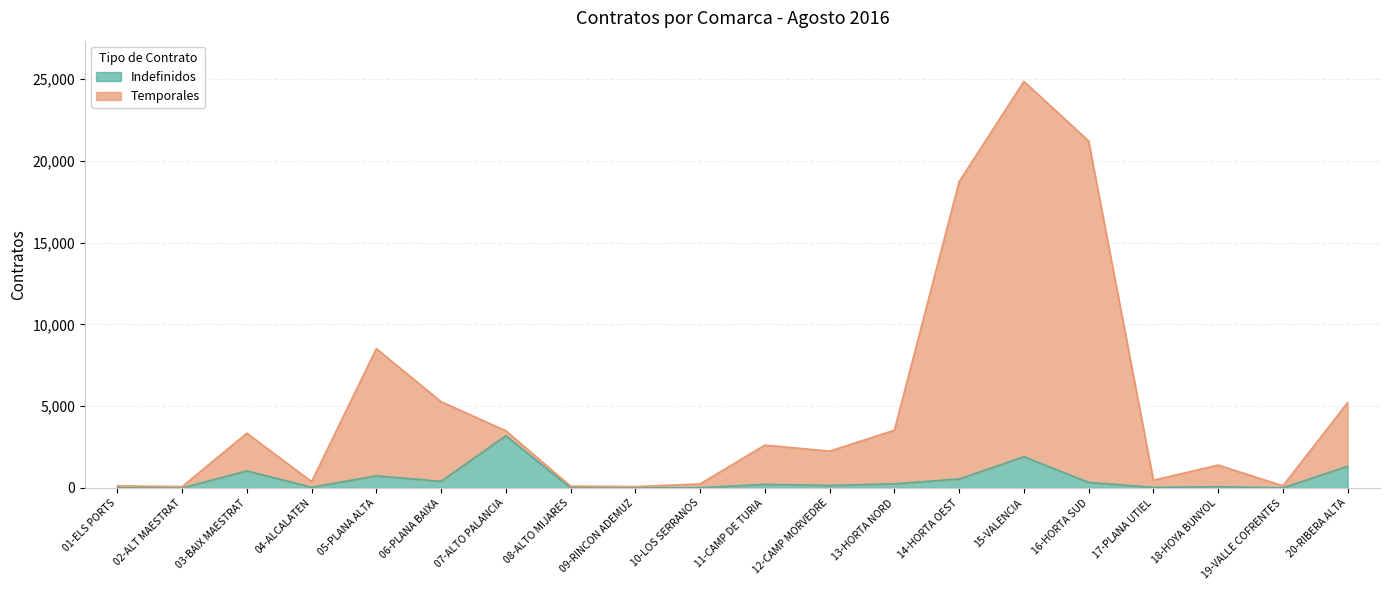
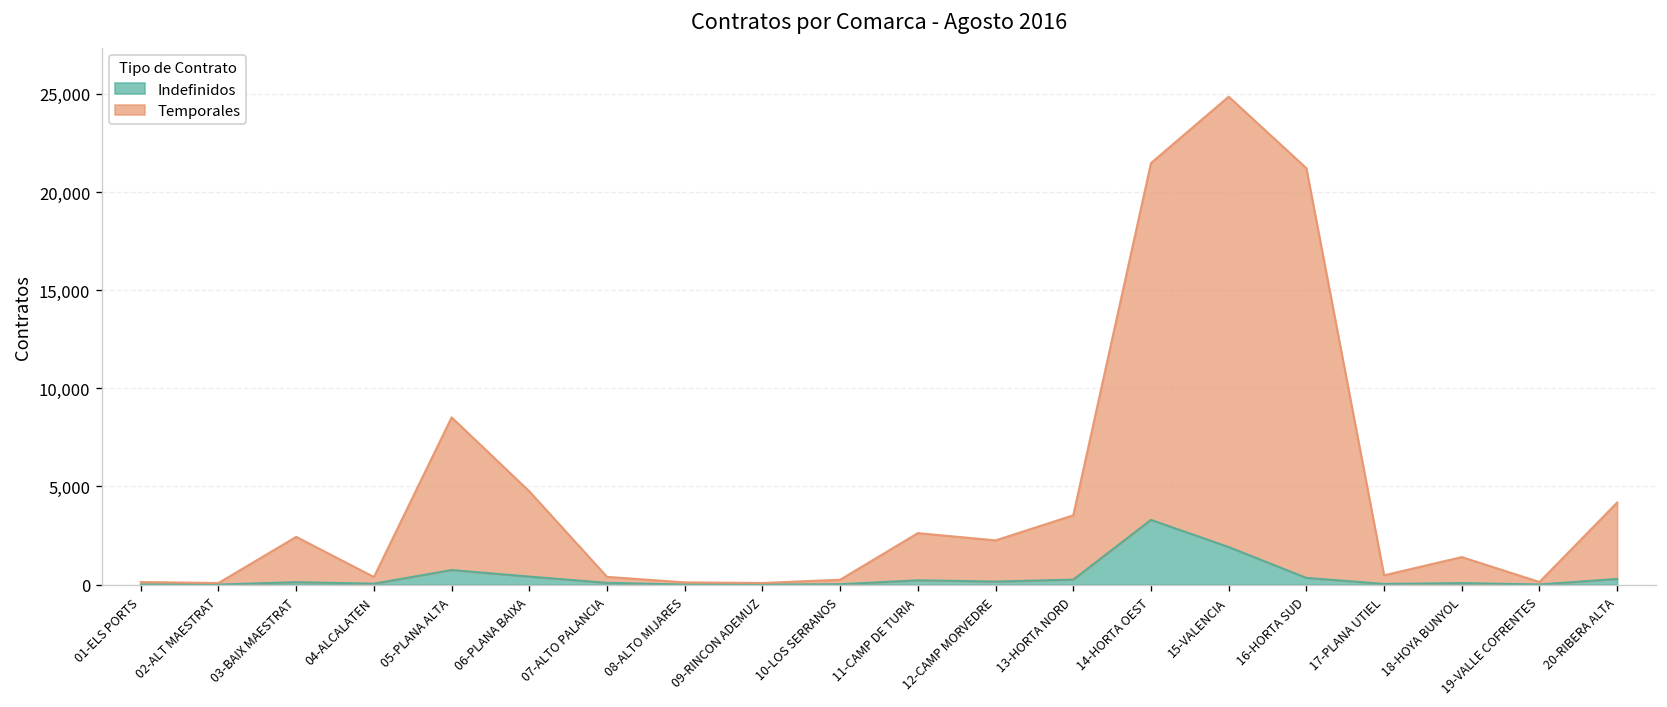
Indefinidos, 03-BAIX MAESTRAT: 1,000 -> 100
Temporales, 06-PLANA BAIXA: 4,900 -> 4,300
Indefinidos, 07-ALTO PALANCIA: 3,200 -> 100
Indefinidos, 14-HORTA OEST: 600 -> 3,300
Indefinidos, 20-RIBERA ALTA: 1,300 -> 300
